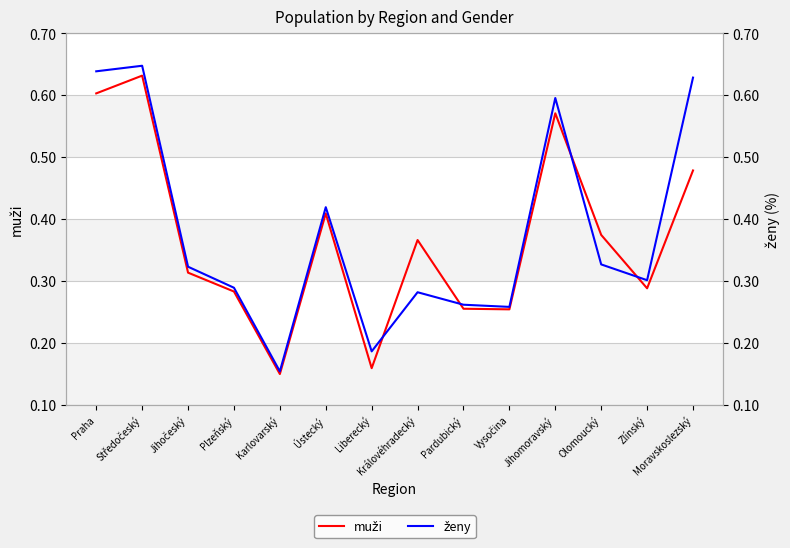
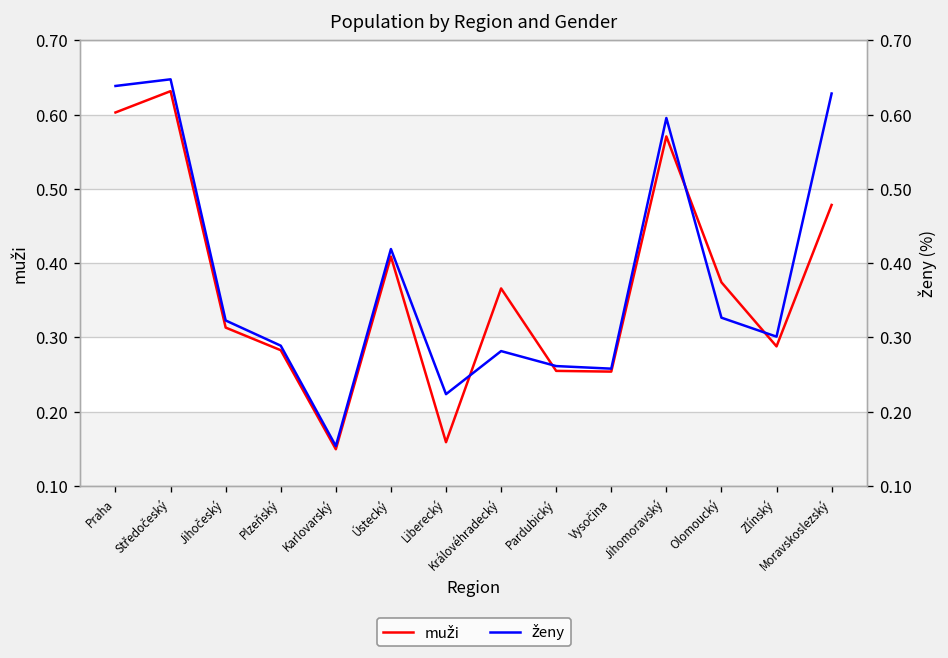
ženy, Liberecký: 0.19 -> 0.22
